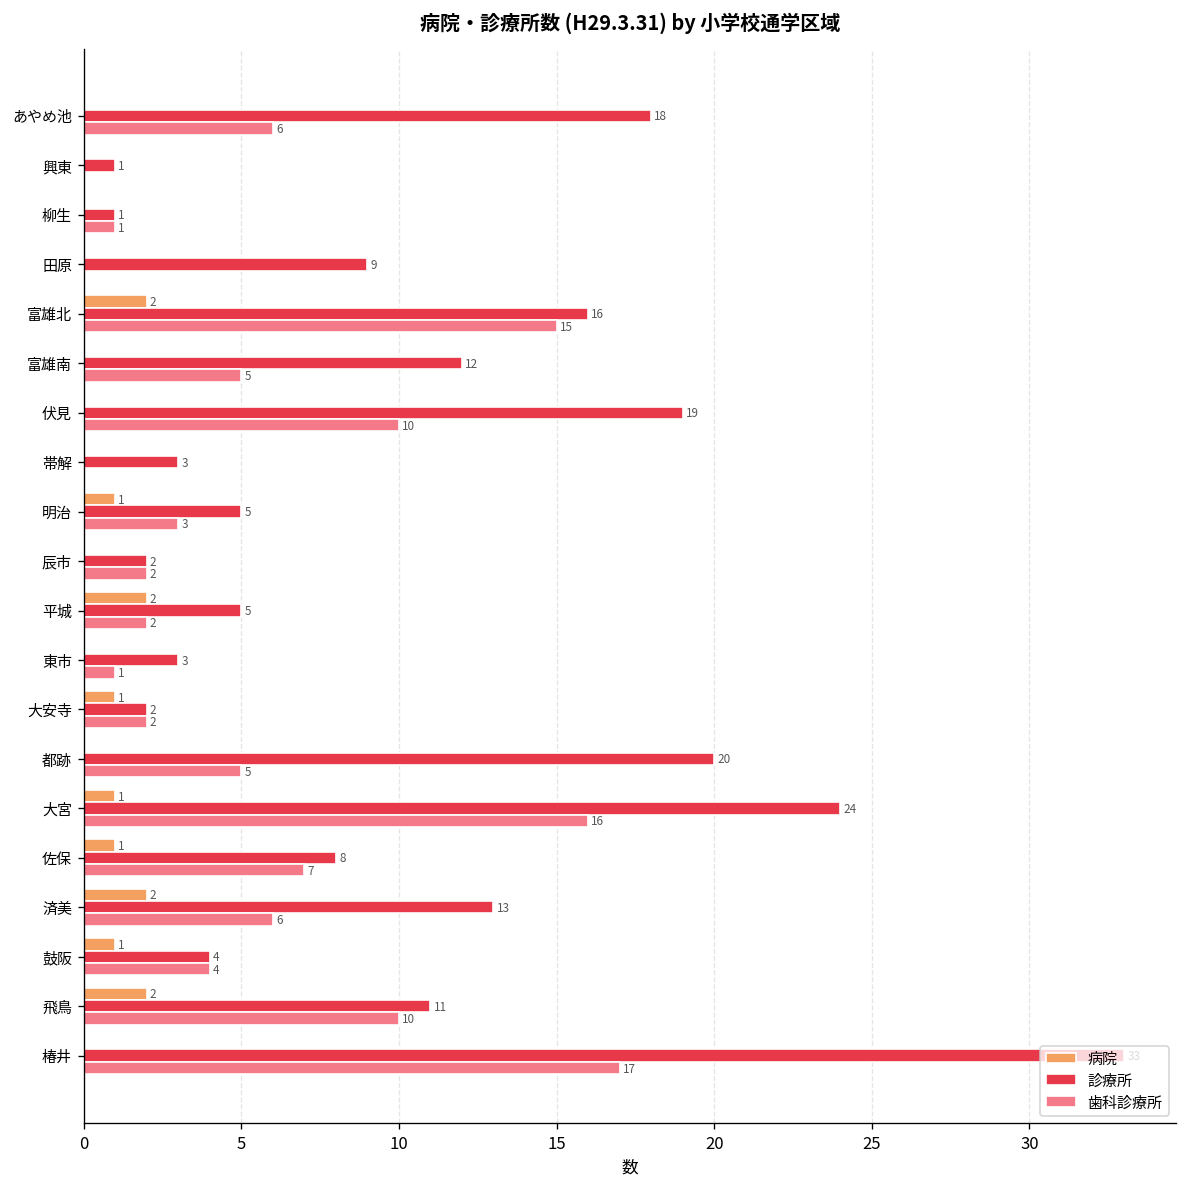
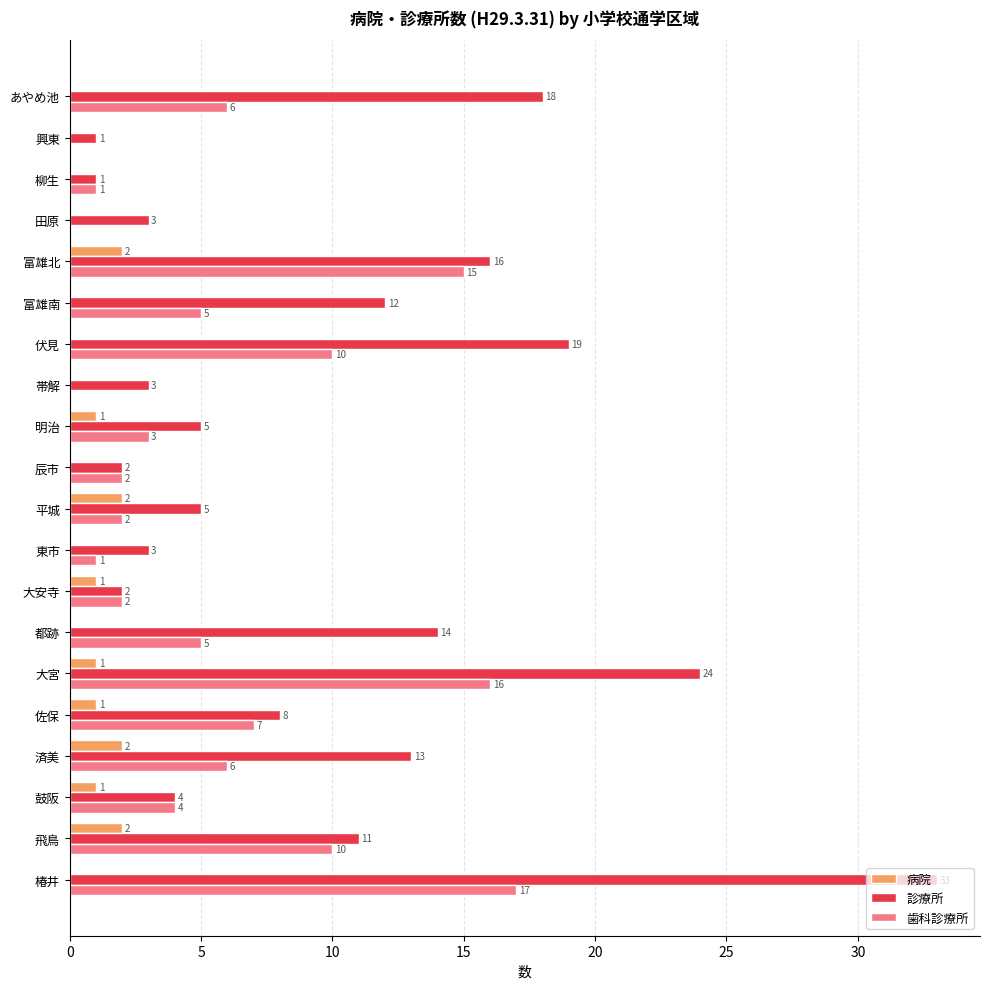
診療所, 田原: 9 -> 3
診療所, 都跡: 20 -> 14
